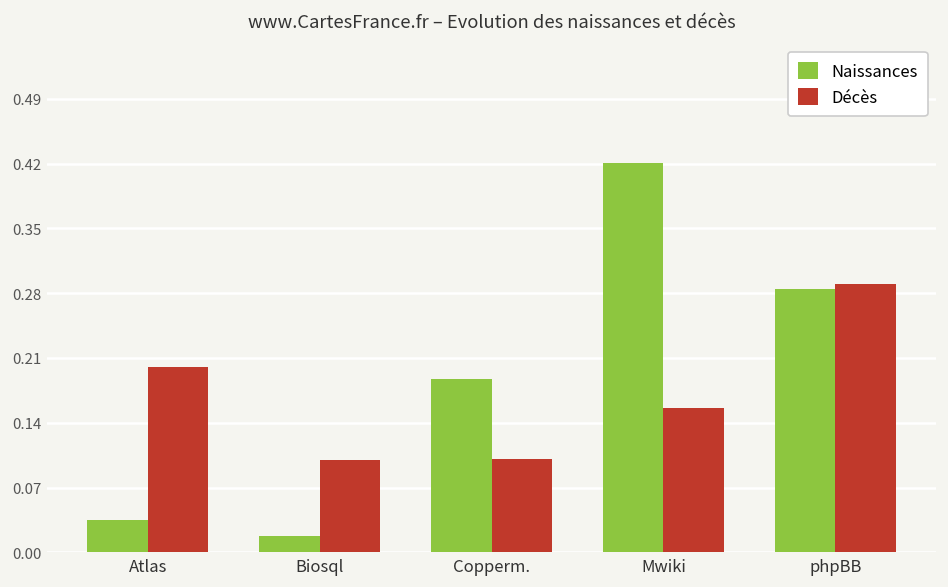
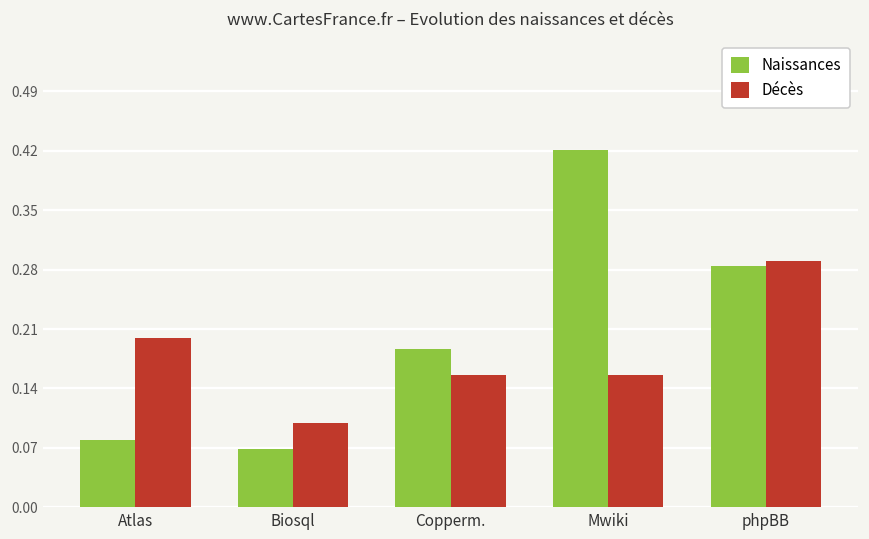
Naissances, Atlas: 0.03 -> 0.08
Naissances, Biosql: 0.02 -> 0.07
Décès, Copperm.: 0.10 -> 0.16
